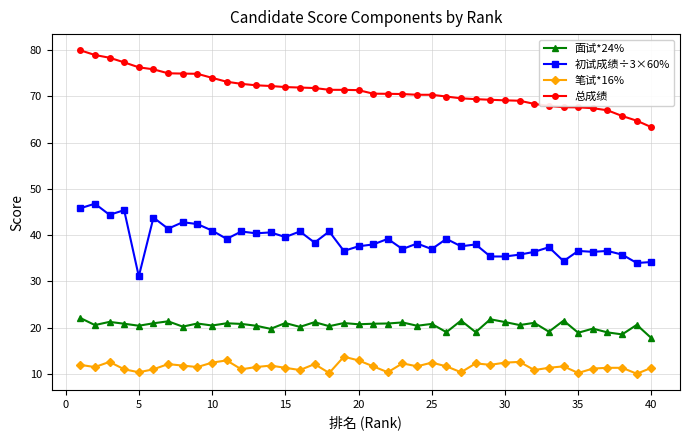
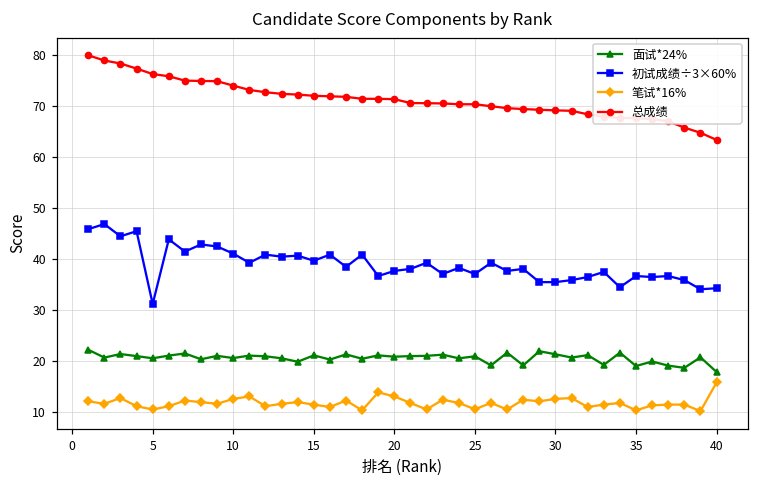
笔试*16%, 25: 12 -> 10
笔试*16%, 40: 11 -> 16
